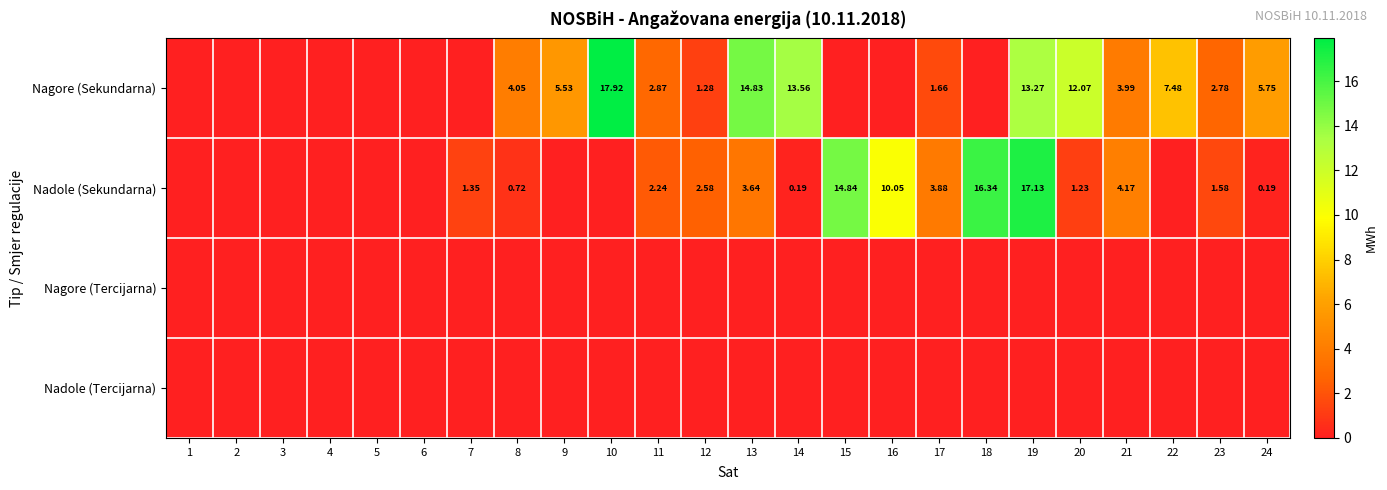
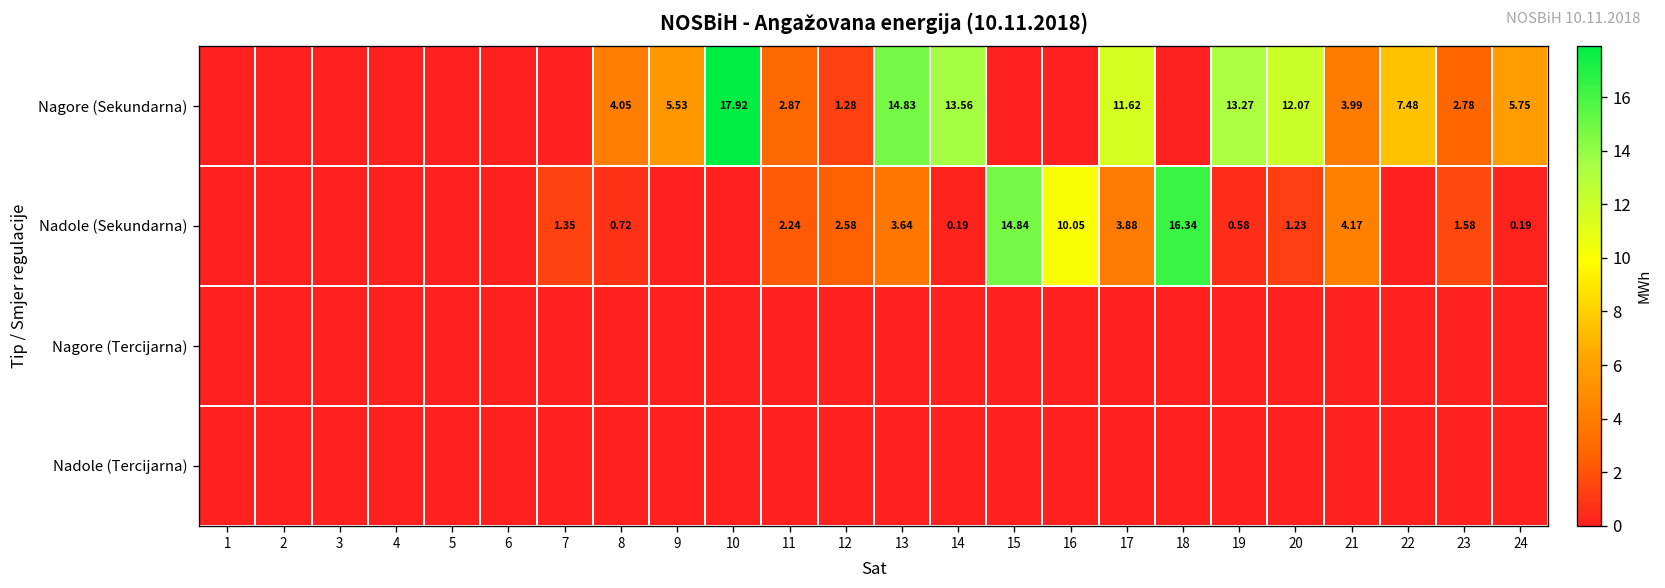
Nagore (Sekundarna), 17: 1.66 -> 11.62
Nadole (Sekundarna), 19: 17.13 -> 0.58
